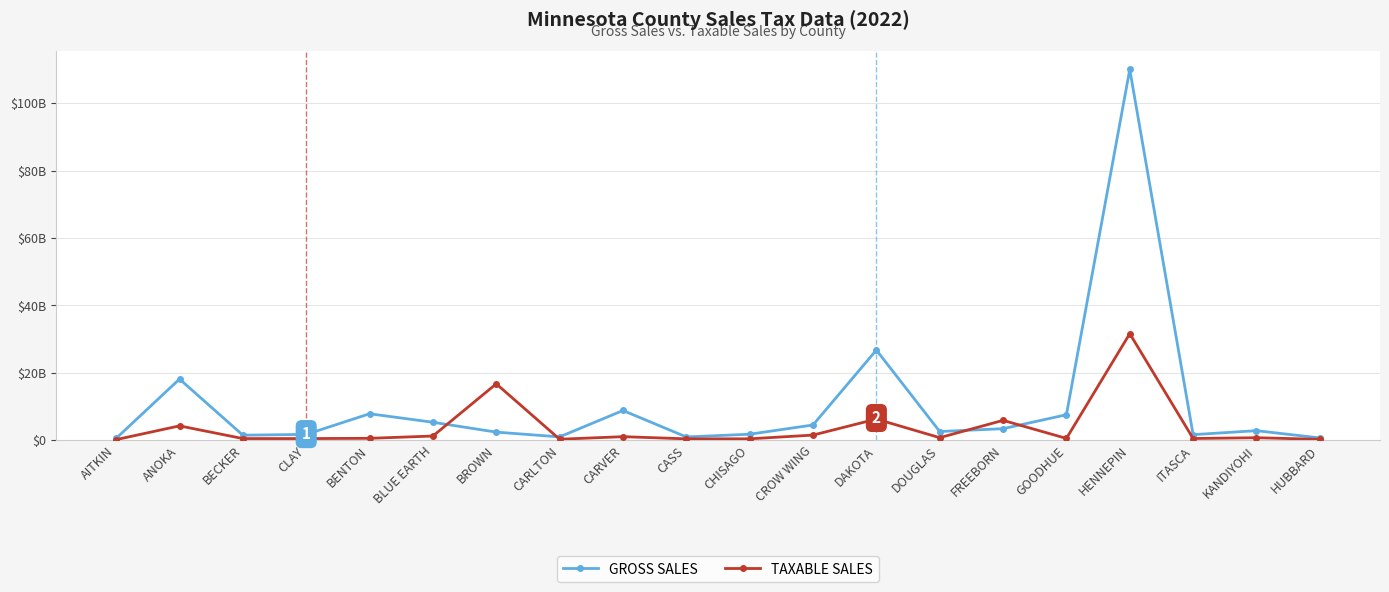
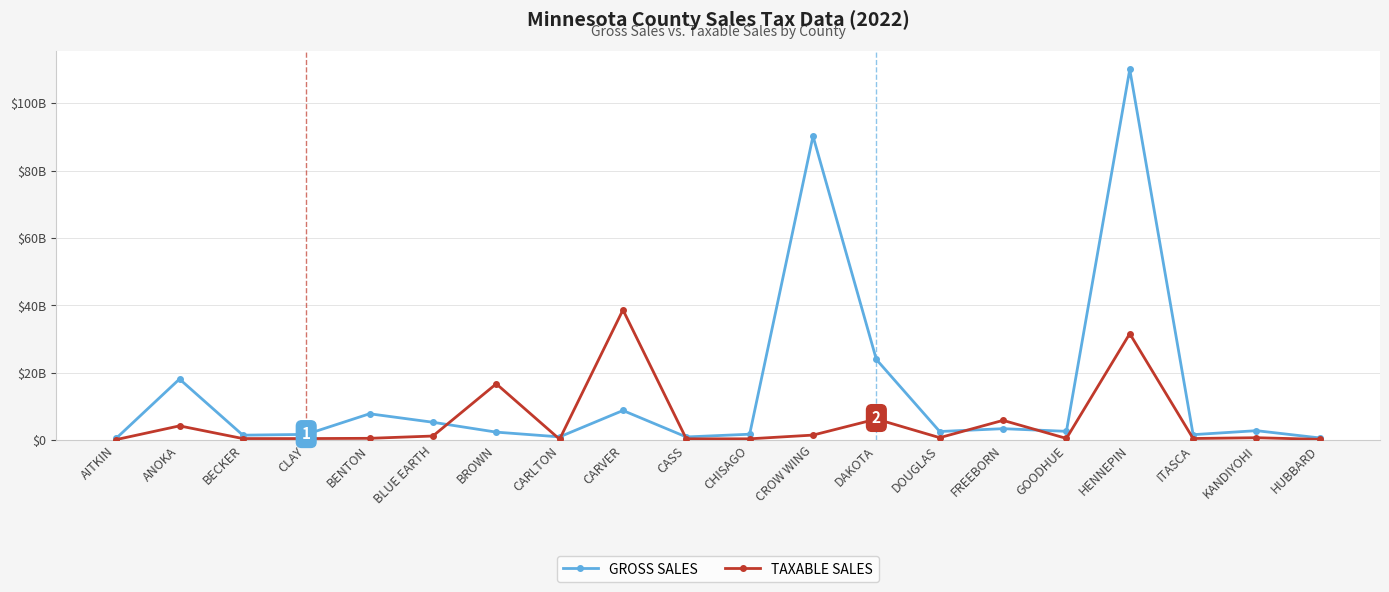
TAXABLE SALES, CARVER: $1000000000 -> $39000000000
GROSS SALES, CROW WING: $5000000000 -> $90000000000
GROSS SALES, DAKOTA: $27000000000 -> $24000000000
GROSS SALES, GOODHUE: $8000000000 -> $3000000000
